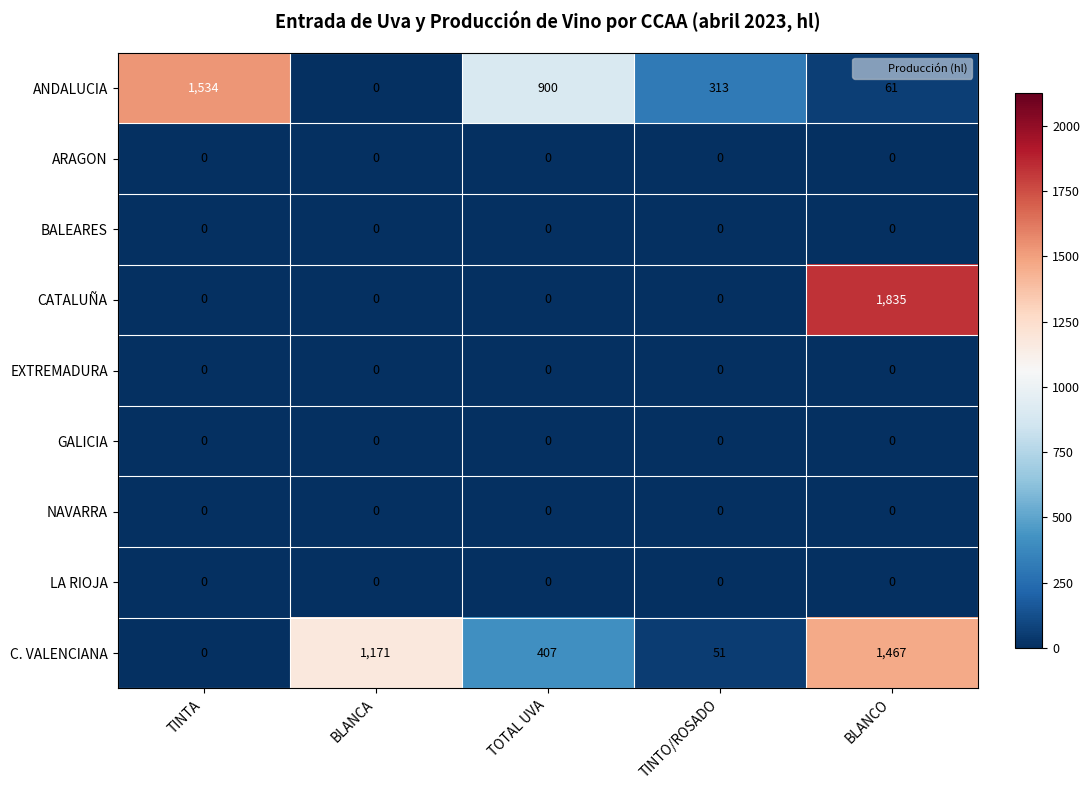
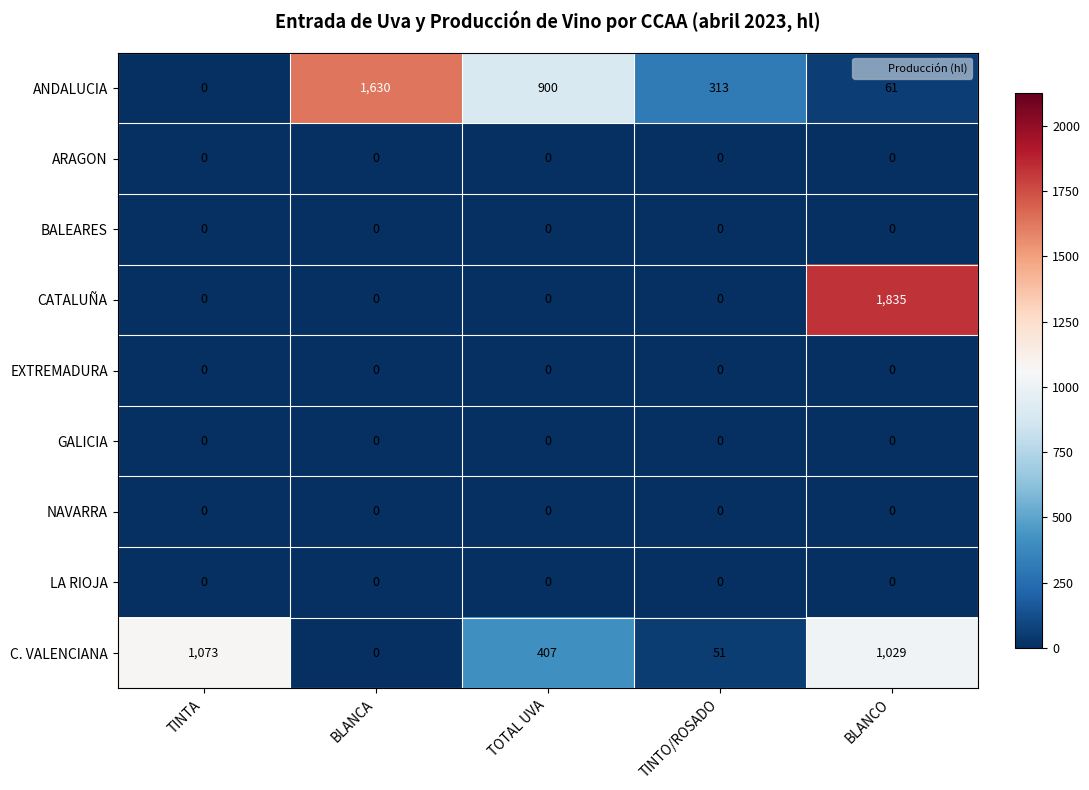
ANDALUCIA, TINTA: 1,534 -> 0
ANDALUCIA, BLANCA: 0 -> 1,630
C. VALENCIANA, TINTA: 0 -> 1,073
C. VALENCIANA, BLANCA: 1,171 -> 0
C. VALENCIANA, BLANCO: 1,467 -> 1,029
